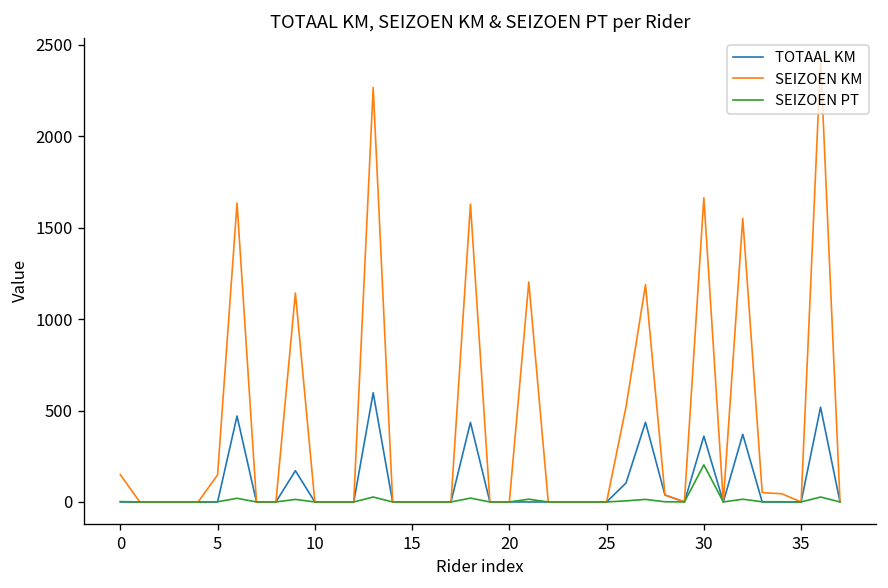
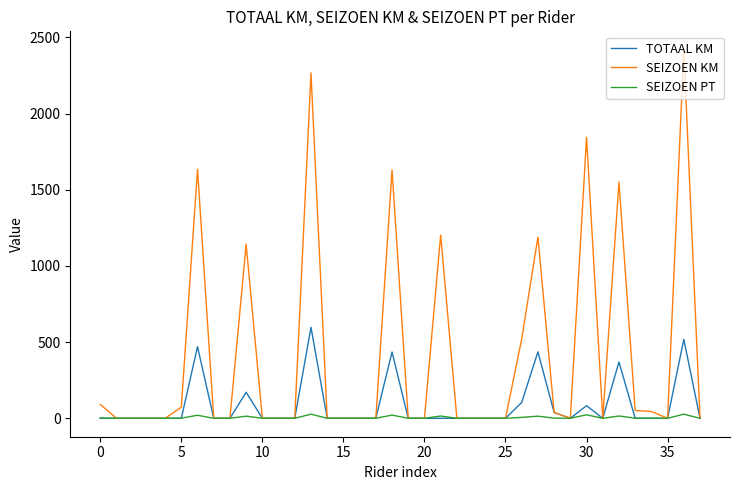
SEIZOEN KM, 0: 150 -> 90
SEIZOEN KM, 5: 150 -> 70
TOTAAL KM, 30: 360 -> 80
SEIZOEN KM, 30: 1660 -> 1850
SEIZOEN PT, 30: 200 -> 20
